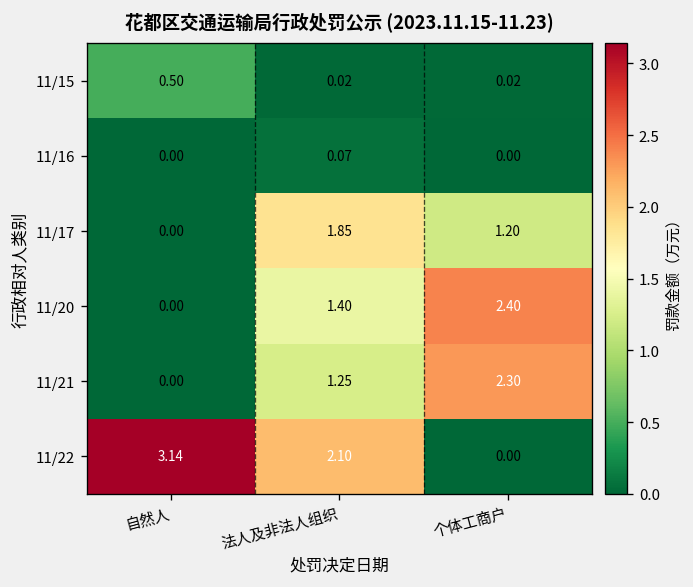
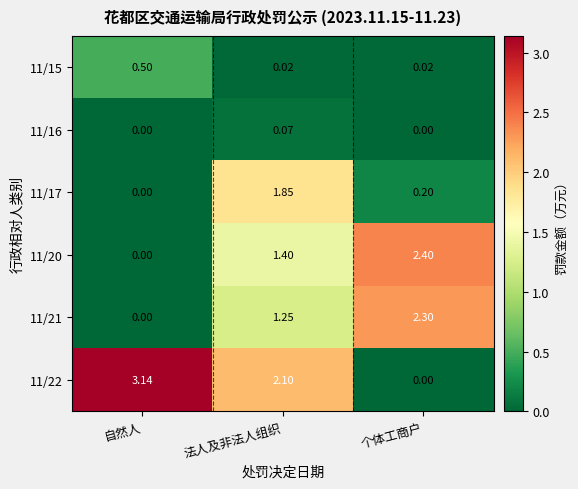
11/17, 个体工商户: 1.20 -> 0.20
